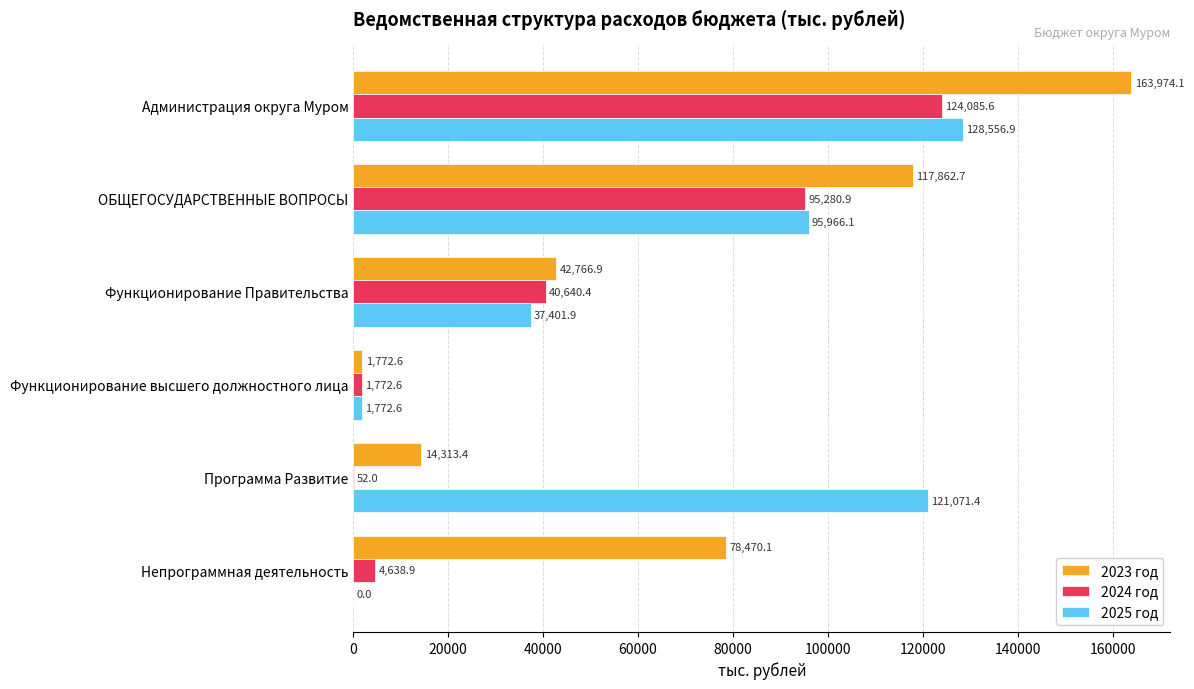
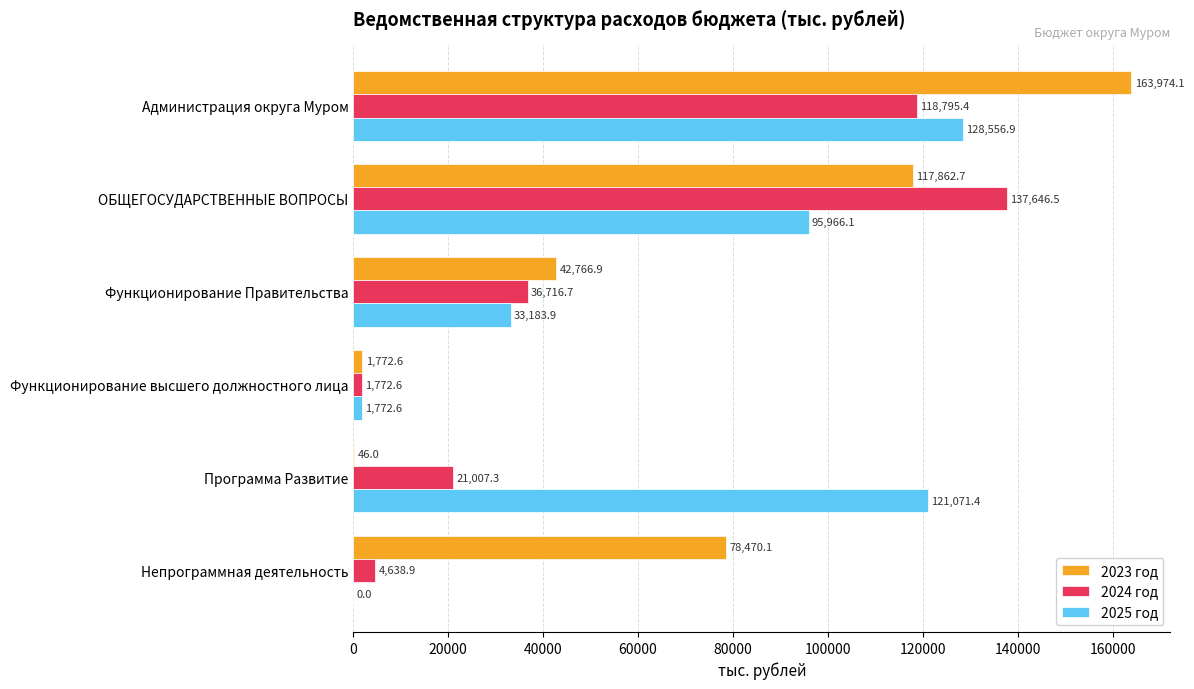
2024 год, Администрация округа Муром: 124,085.6 -> 118,795.4
2024 год, ОБЩЕГОСУДАРСТВЕННЫЕ ВОПРОСЫ: 95,280.9 -> 137,646.5
2024 год, Функционирование Правительства: 40,640.4 -> 36,716.7
2025 год, Функционирование Правительства: 37,401.9 -> 33,183.9
2023 год, Программа Развитие: 14,313.4 -> 46.0
2024 год, Программа Развитие: 52.0 -> 21,007.3
